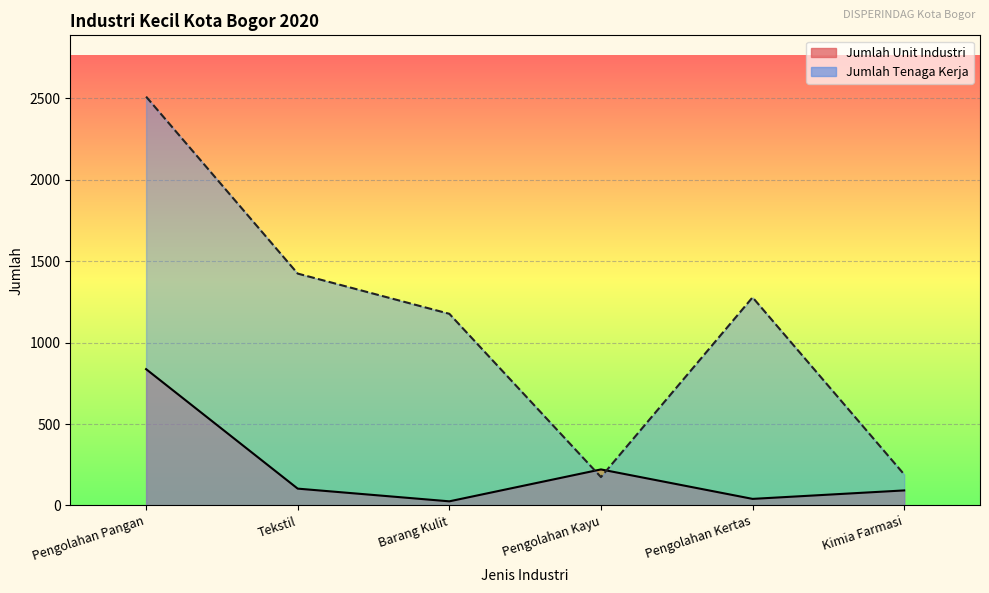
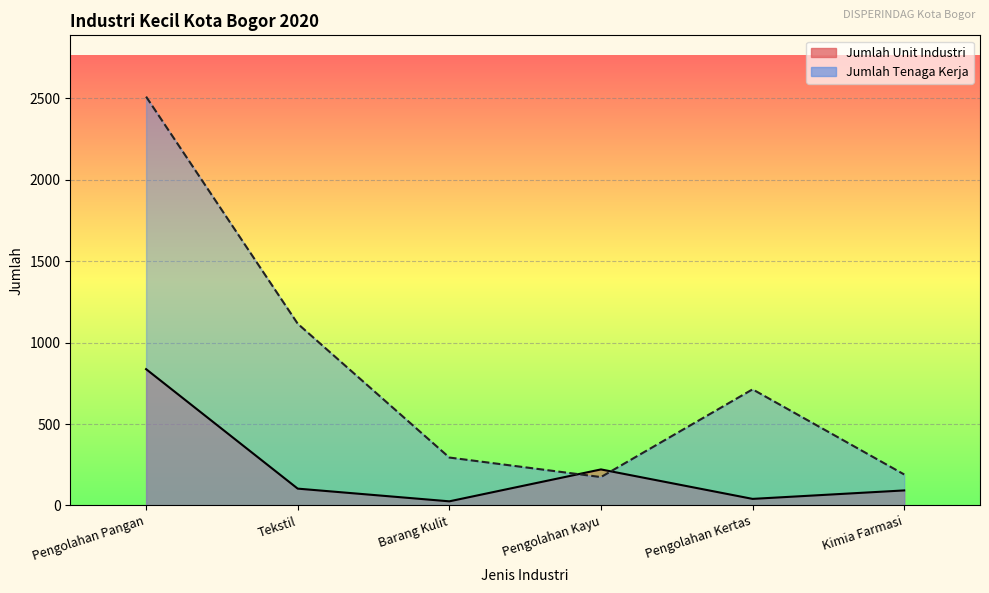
Jumlah Tenaga Kerja, Tekstil: 1420 -> 1120
Jumlah Tenaga Kerja, Barang Kulit: 1180 -> 290
Jumlah Tenaga Kerja, Pengolahan Kertas: 1280 -> 710
